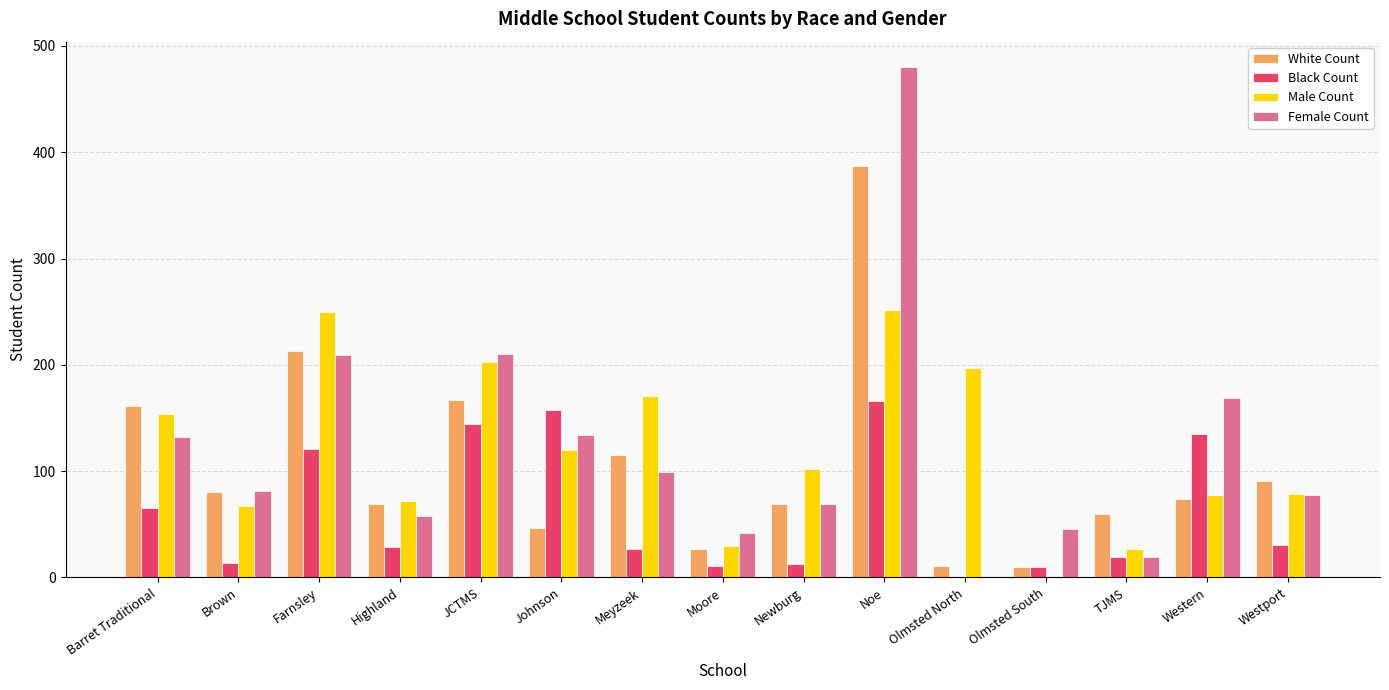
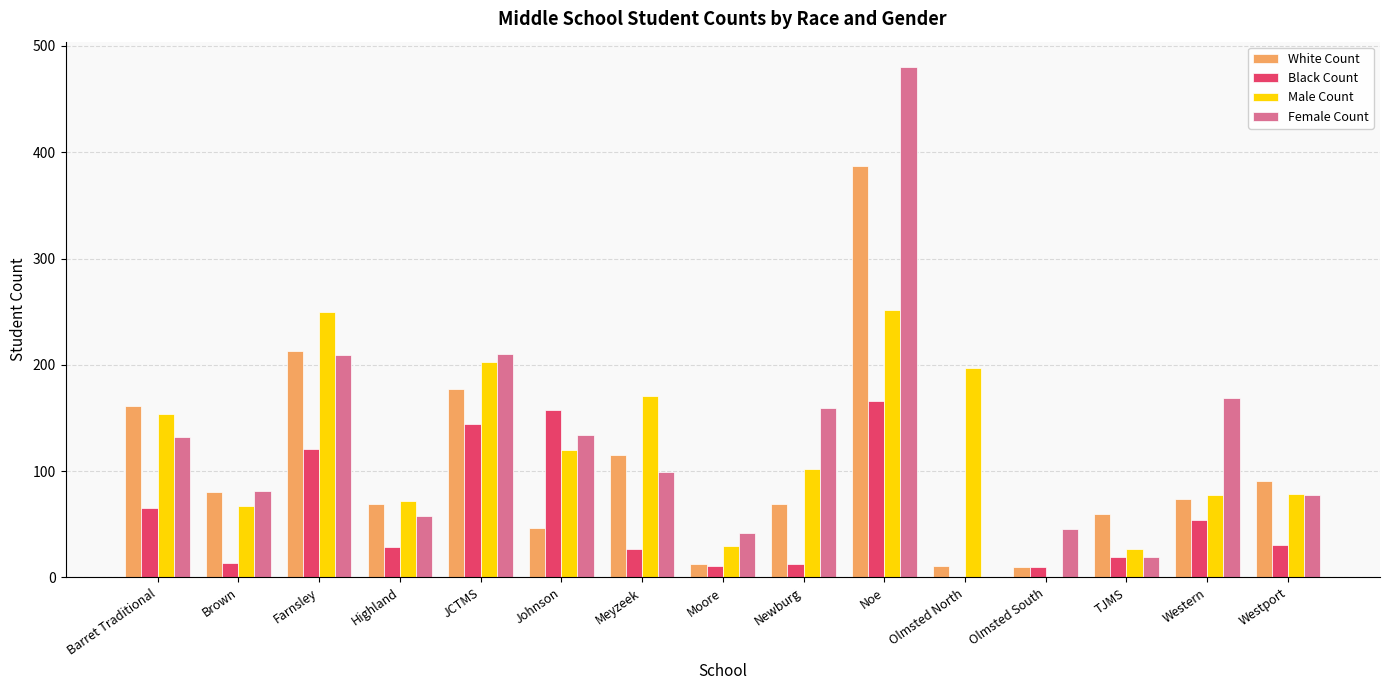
White Count, JCTMS: 167 -> 177
White Count, Moore: 27 -> 13
Female Count, Newburg: 69 -> 159
Black Count, Western: 135 -> 54
